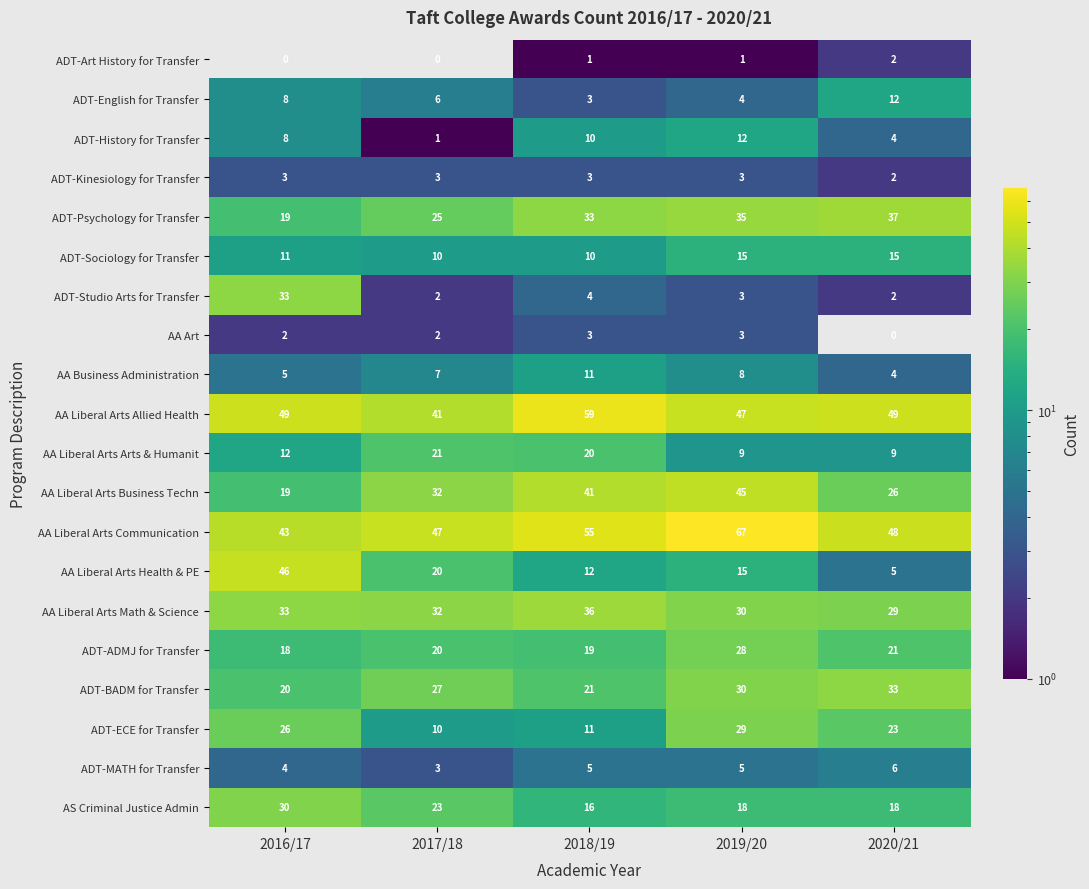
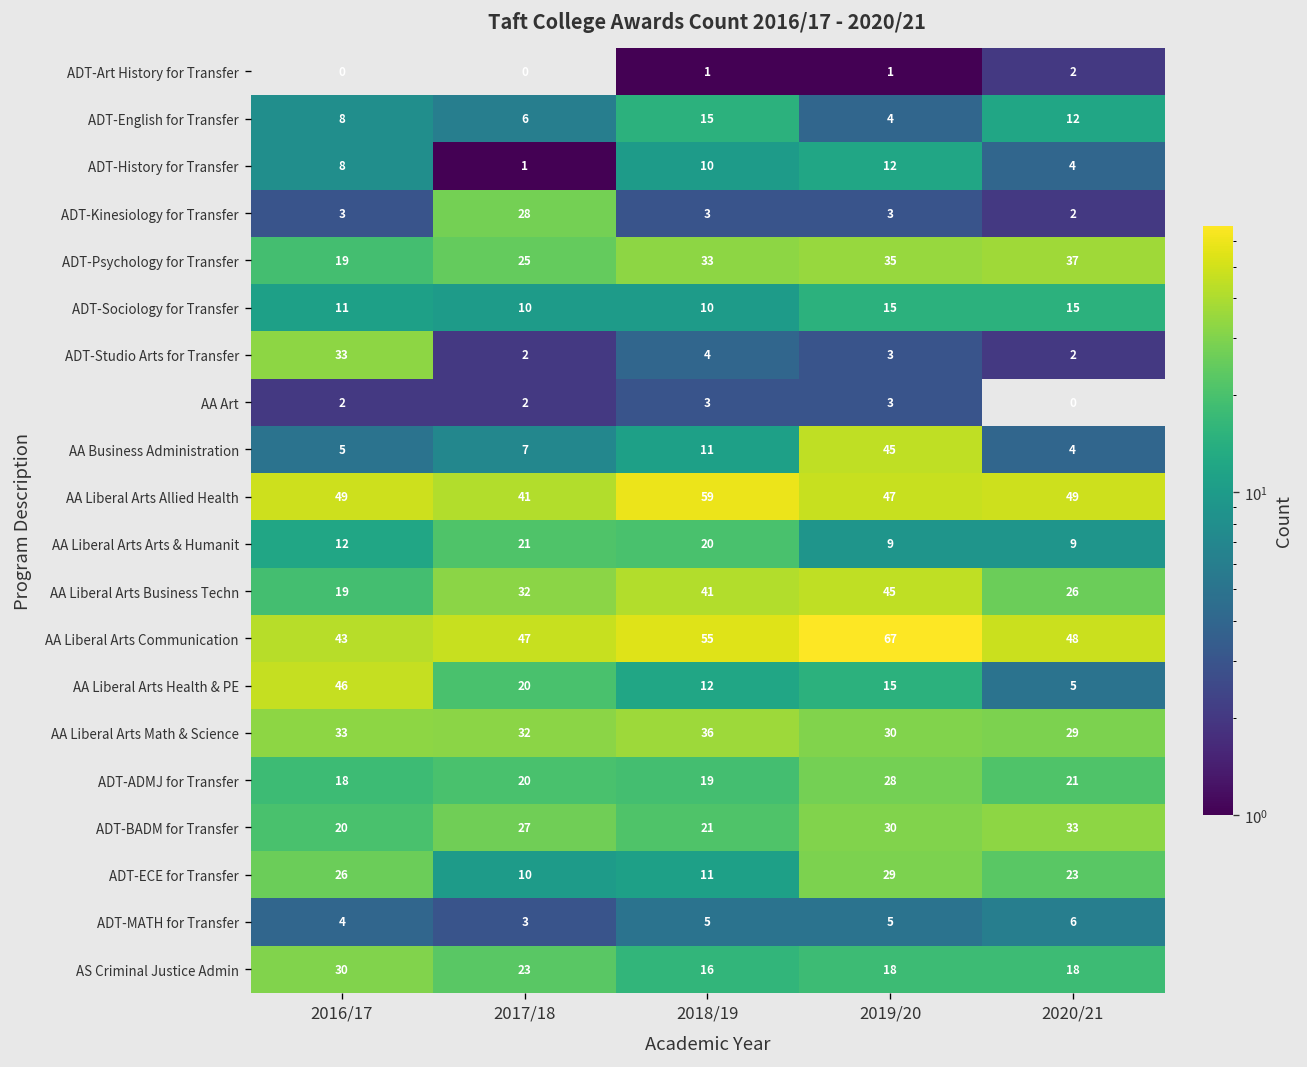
ADT-English for Transfer, 2018/19: 3 -> 15
ADT-Kinesiology for Transfer, 2017/18: 3 -> 28
AA Business Administration, 2019/20: 8 -> 45
